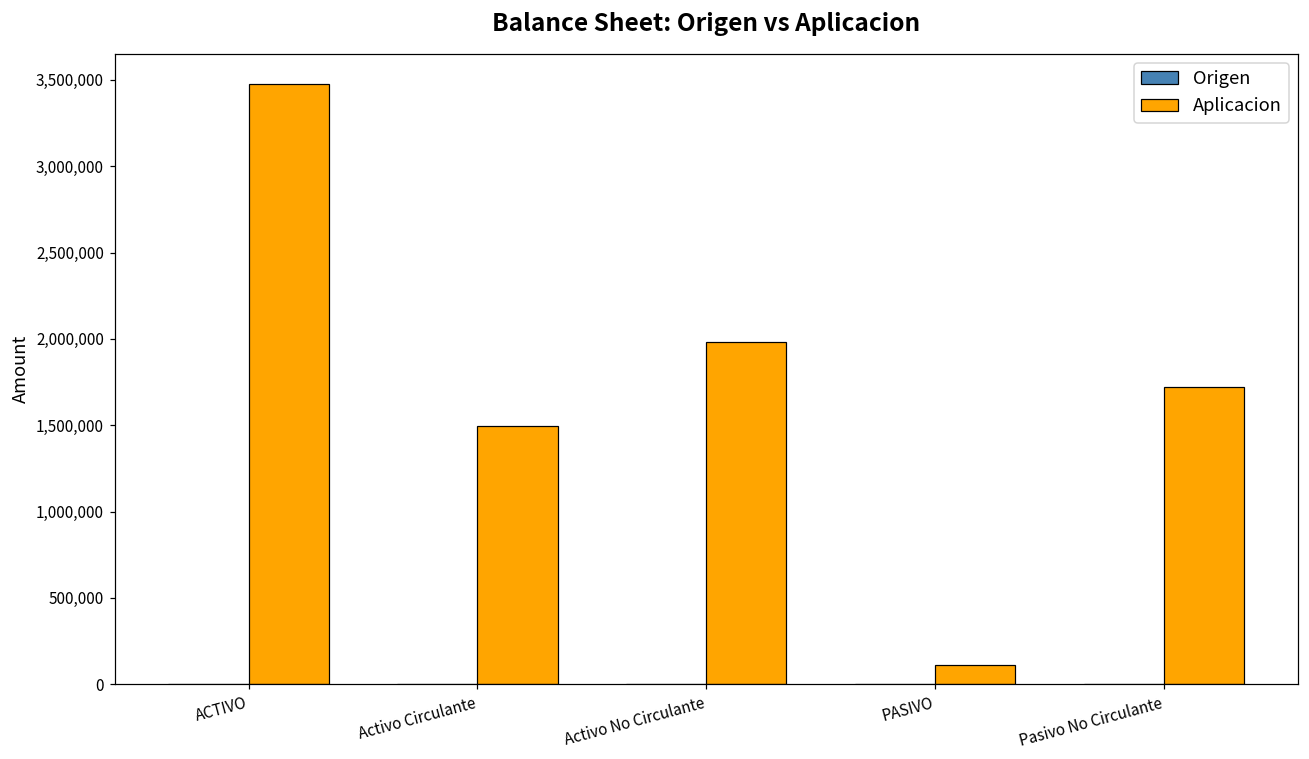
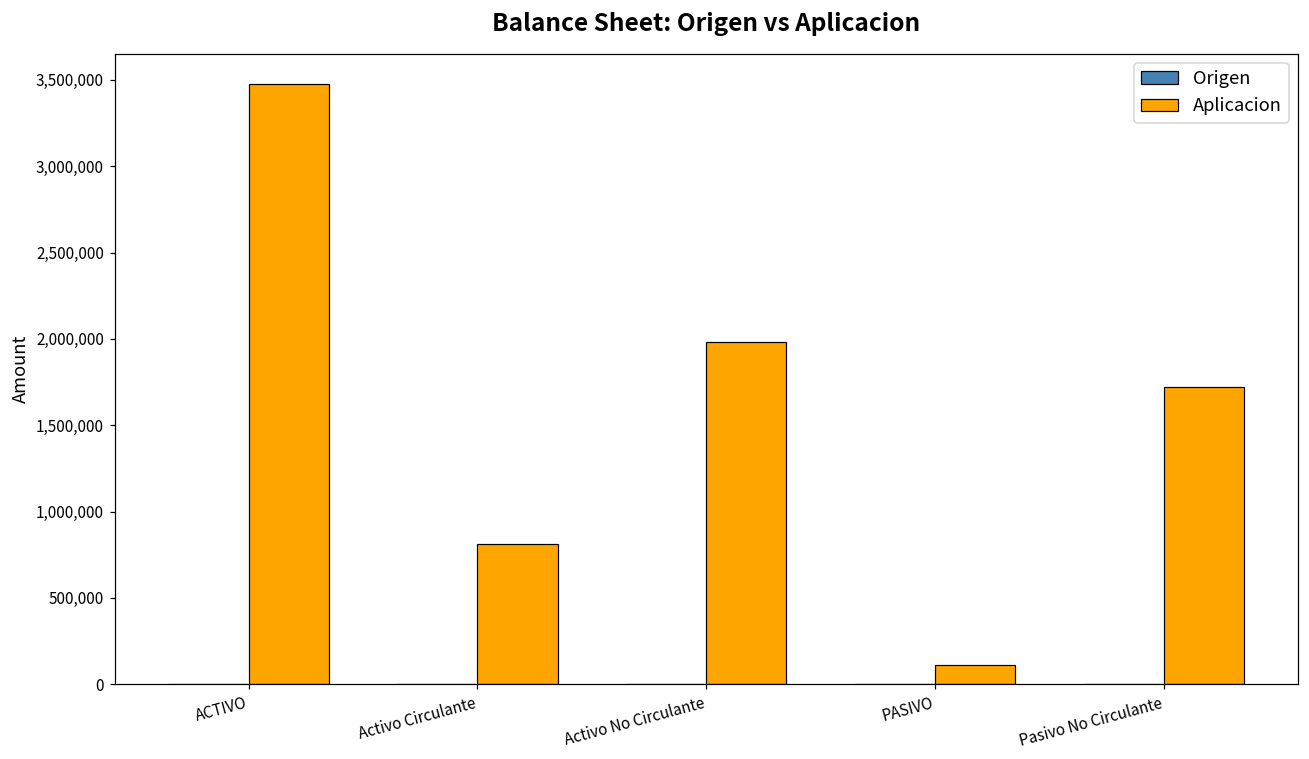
Aplicacion, Activo Circulante: 1,500,000 -> 810,000
